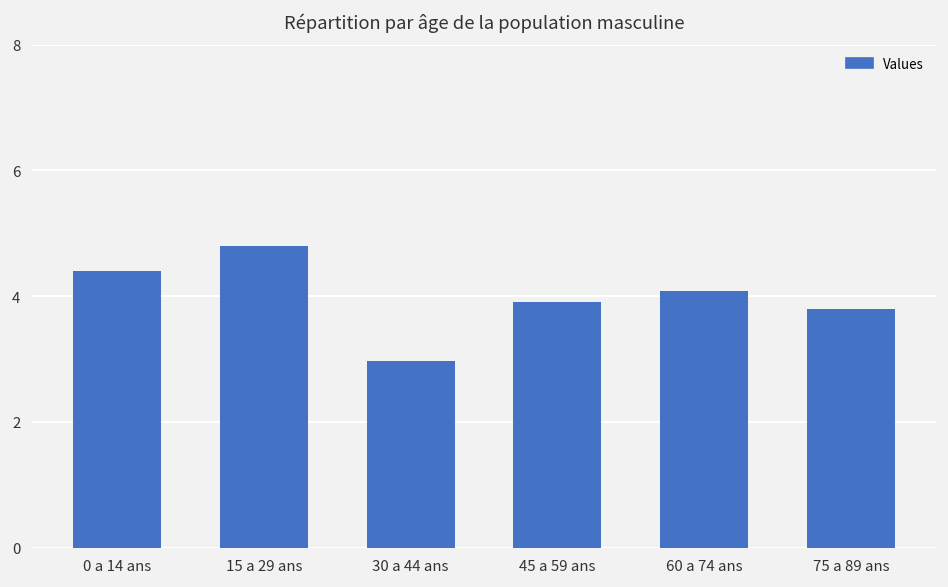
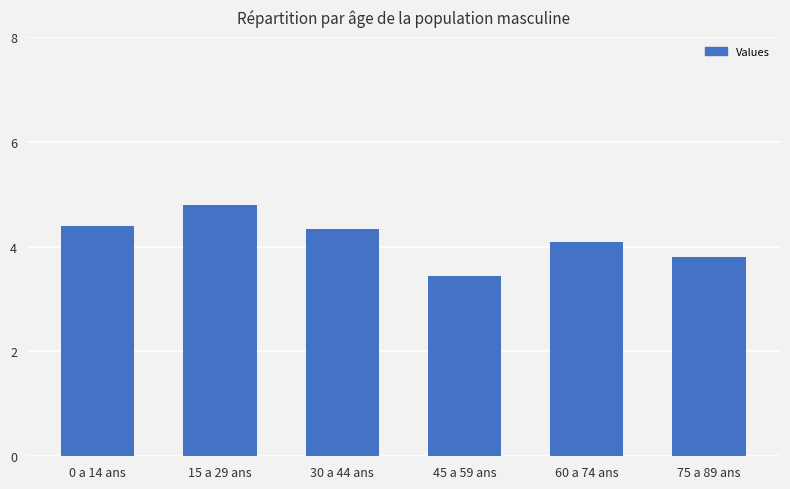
30 a 44 ans: 3.0 -> 4.3
45 a 59 ans: 3.9 -> 3.4
